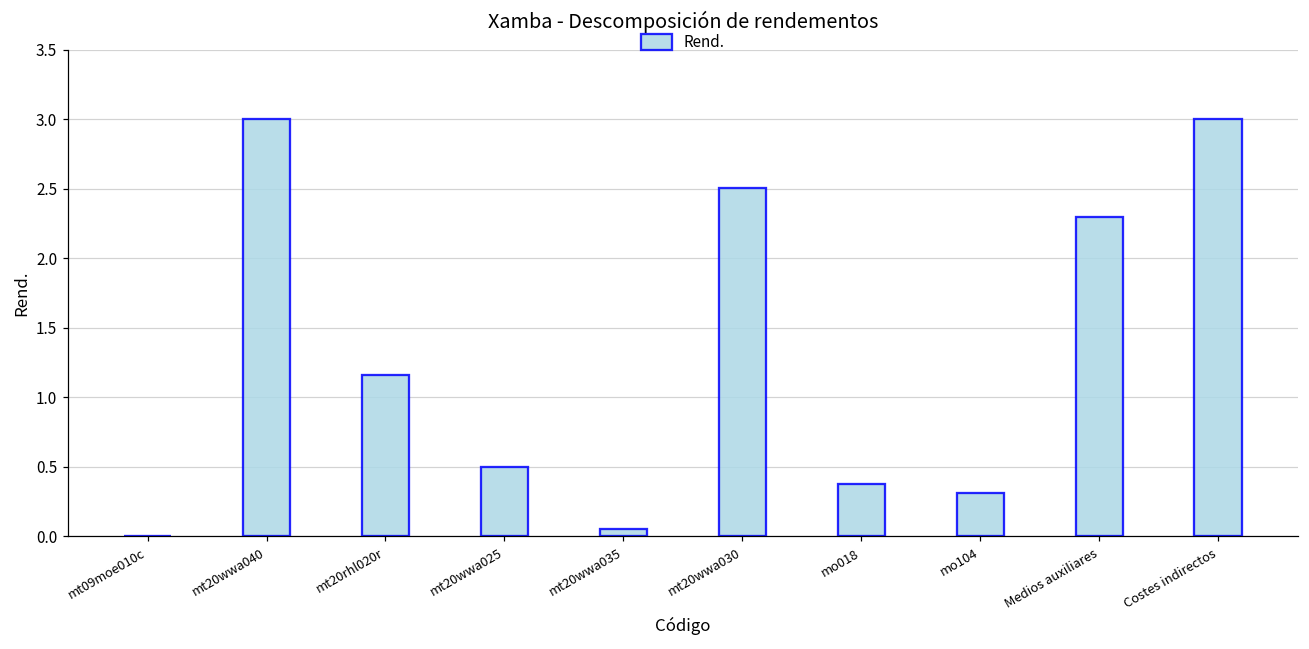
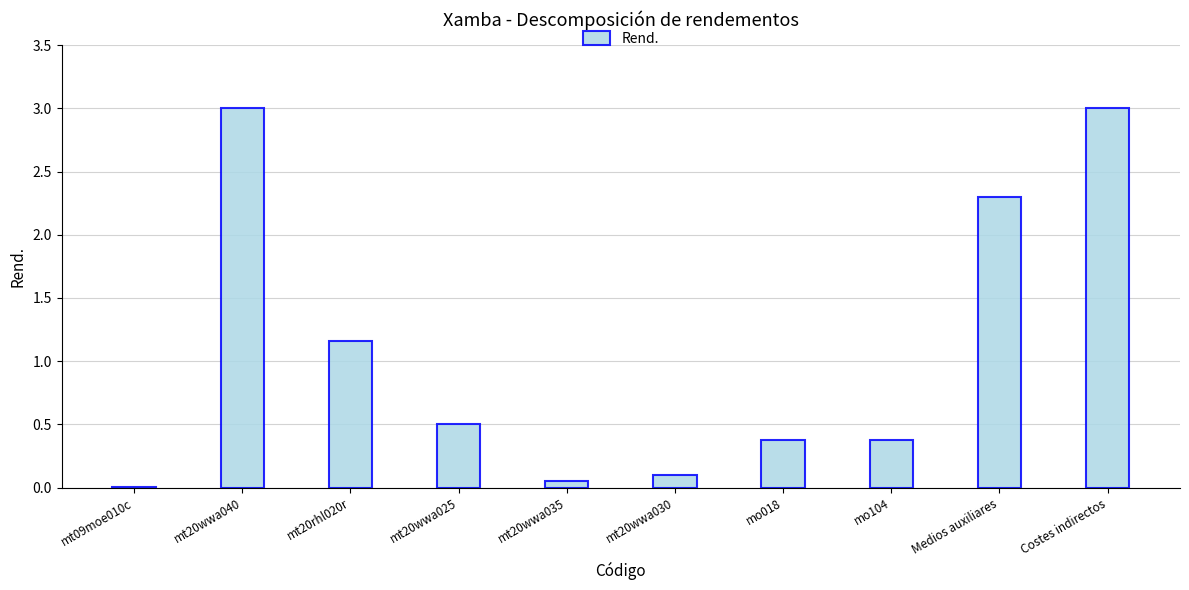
mt20wwa030: 2.50 -> 0.10
mo104: 0.32 -> 0.38
